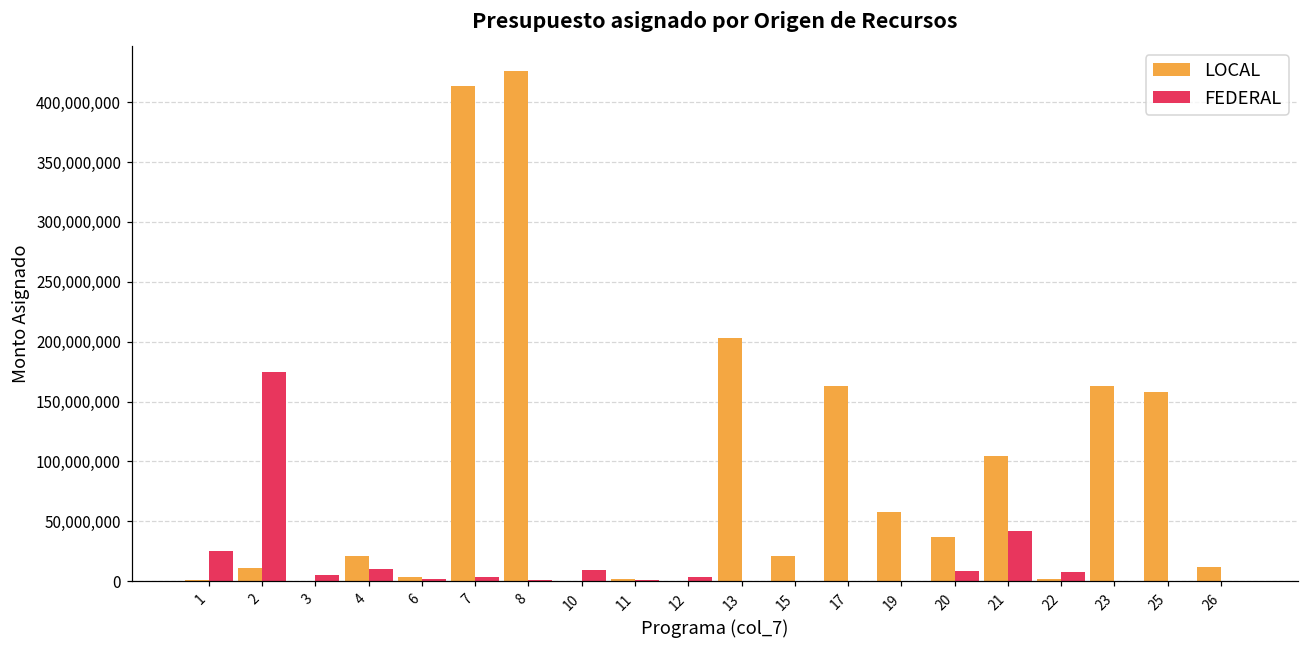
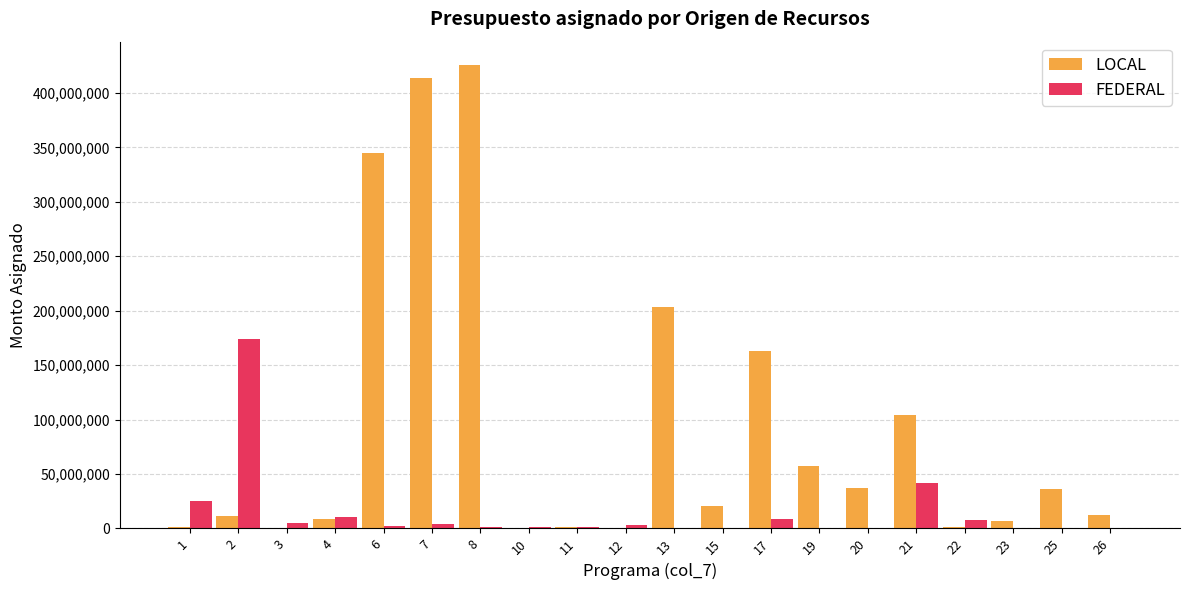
LOCAL, 4: 21,000,000 -> 9,000,000
LOCAL, 6: 3,000,000 -> 345,000,000
FEDERAL, 10: 10,000,000 -> 1,000,000
FEDERAL, 17: 0 -> 9,000,000
FEDERAL, 20: 9,000,000 -> 0
LOCAL, 23: 163,000,000 -> 7,000,000
LOCAL, 25: 158,000,000 -> 36,000,000
